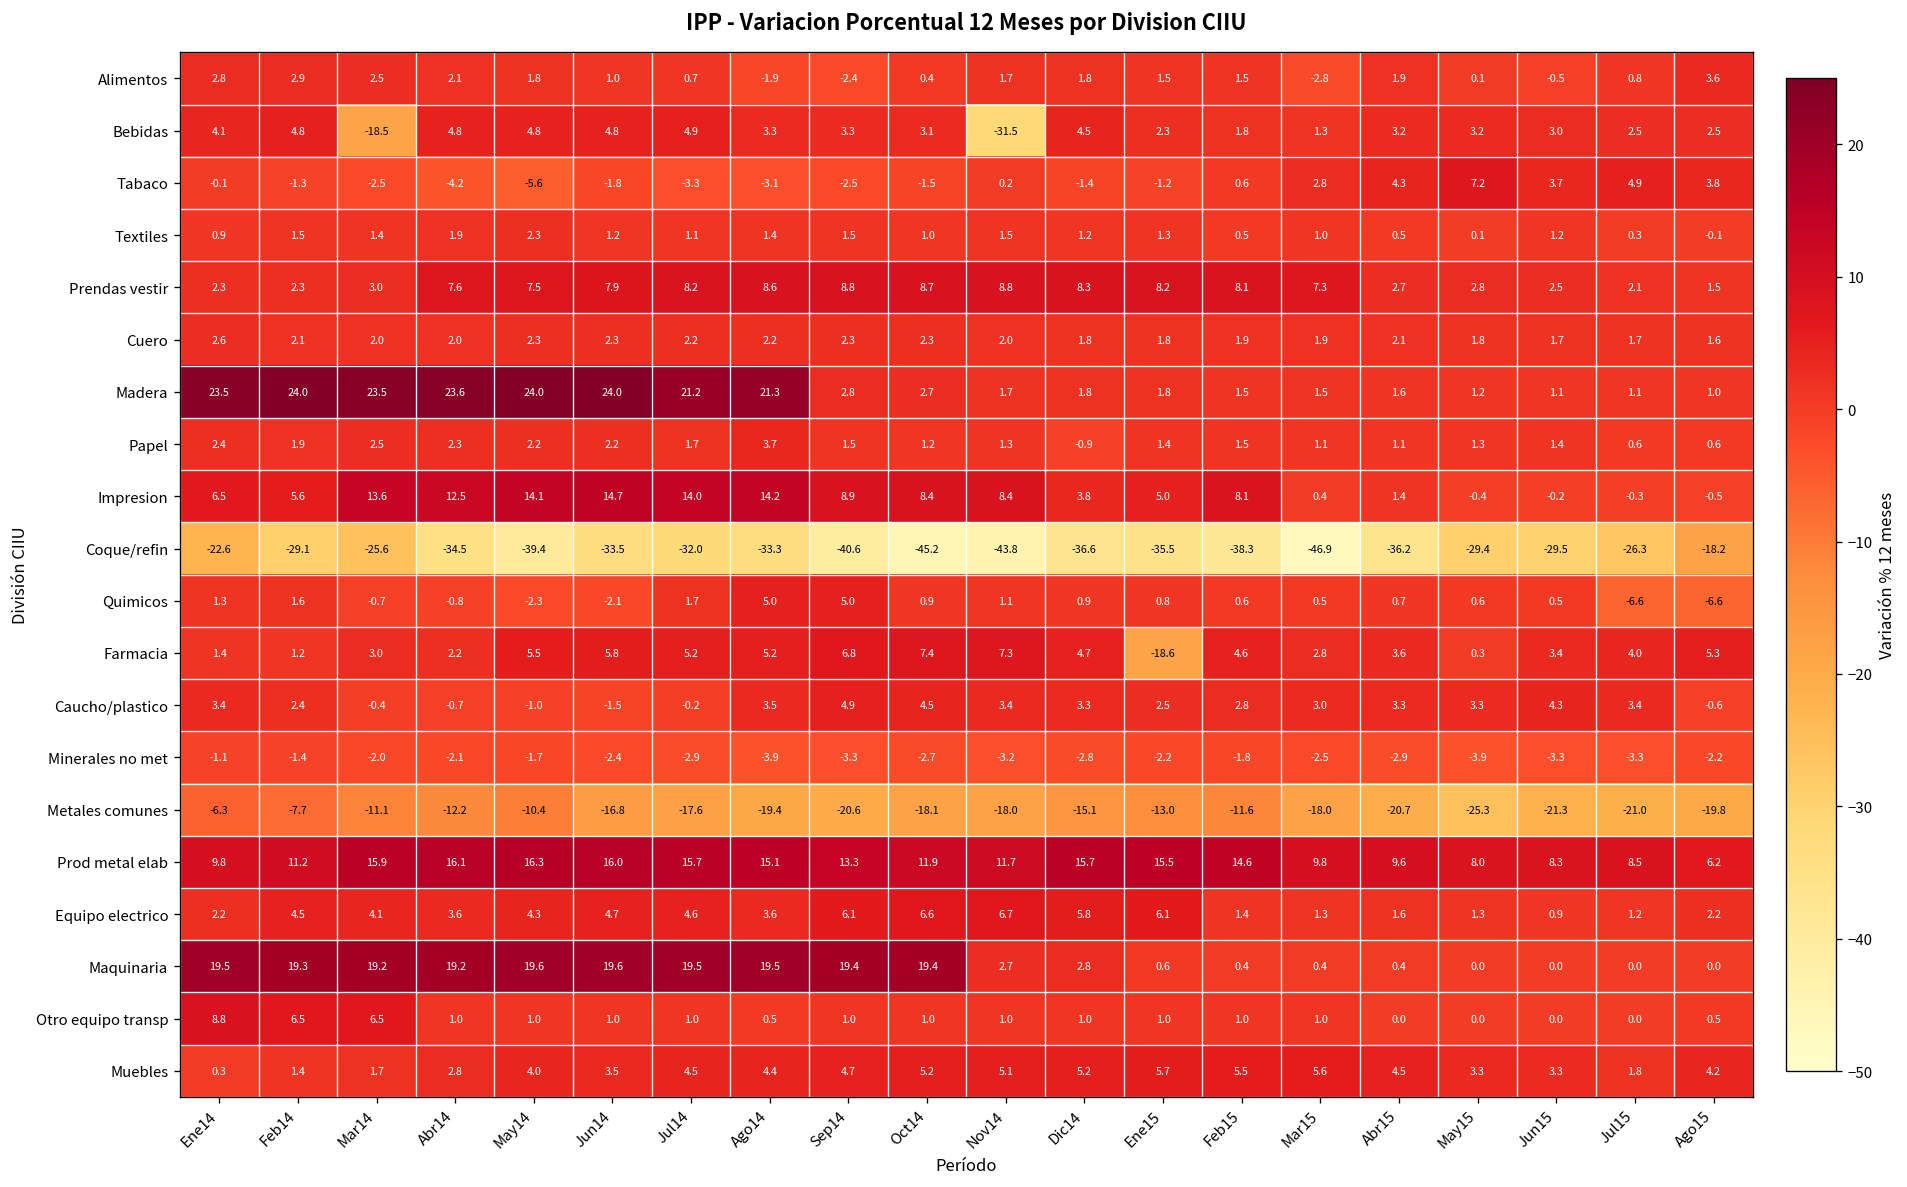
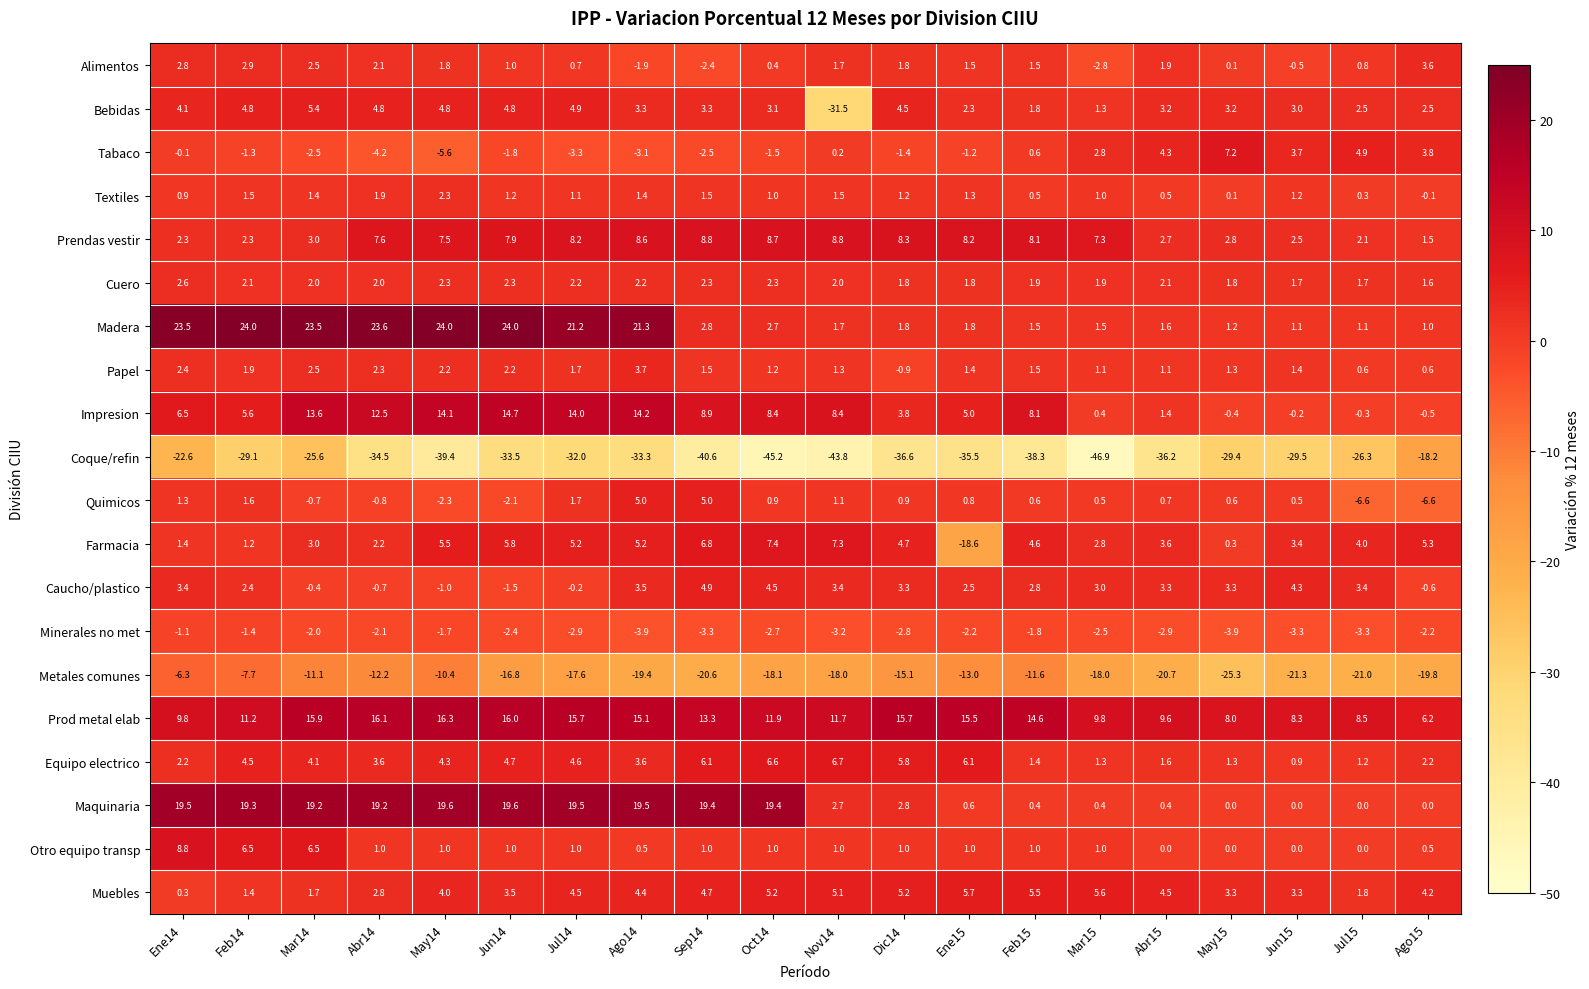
Bebidas, Mar14: -18.5 -> 5.4
